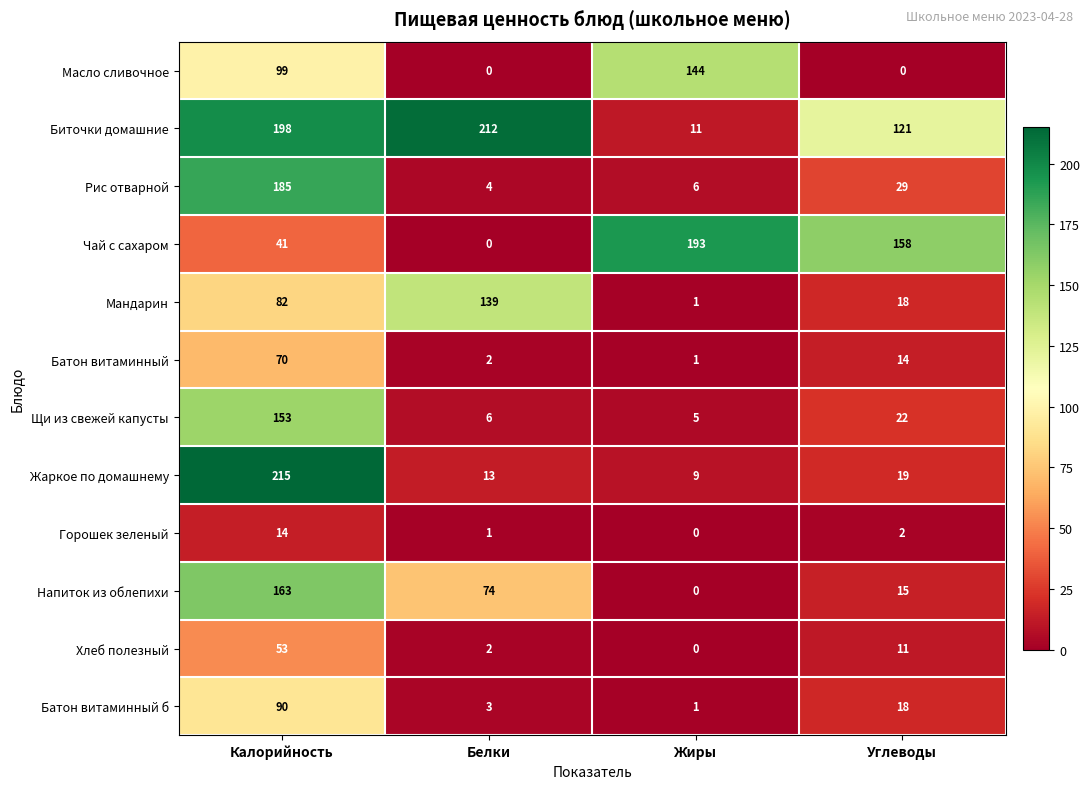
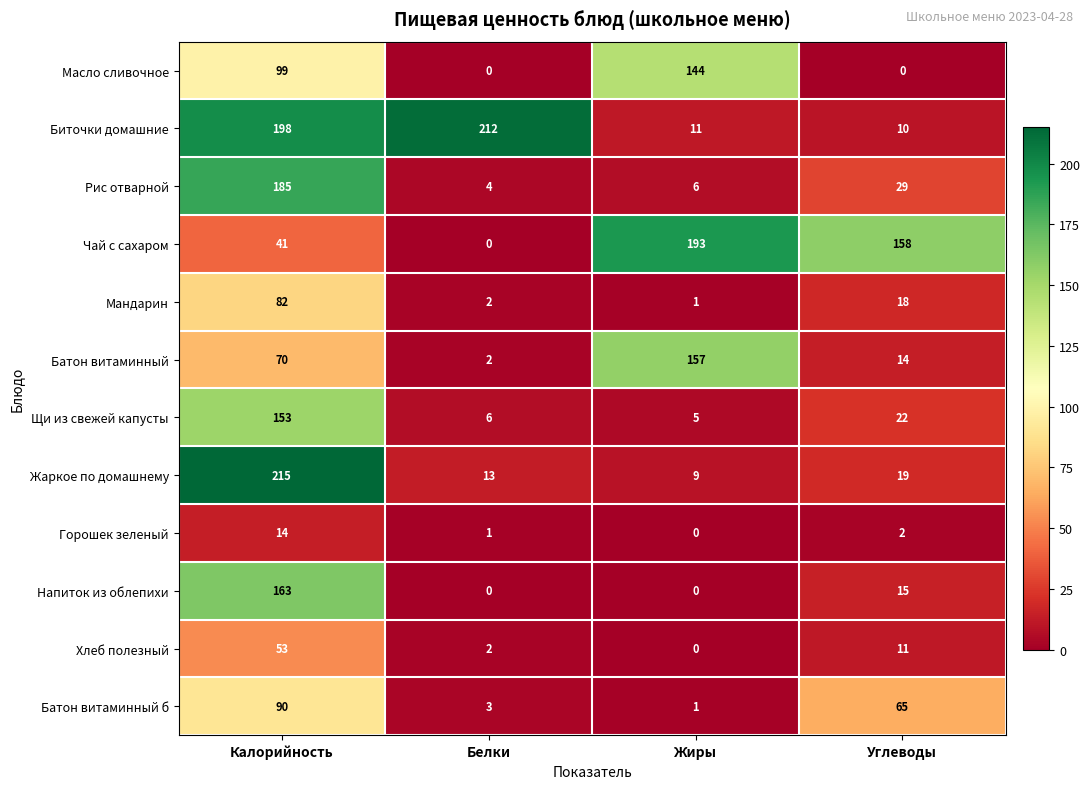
Биточки домашние, Углеводы: 121 -> 10
Мандарин, Белки: 139 -> 2
Батон витаминный, Жиры: 1 -> 157
Напиток из облепихи, Белки: 74 -> 0
Батон витаминный б, Углеводы: 18 -> 65
